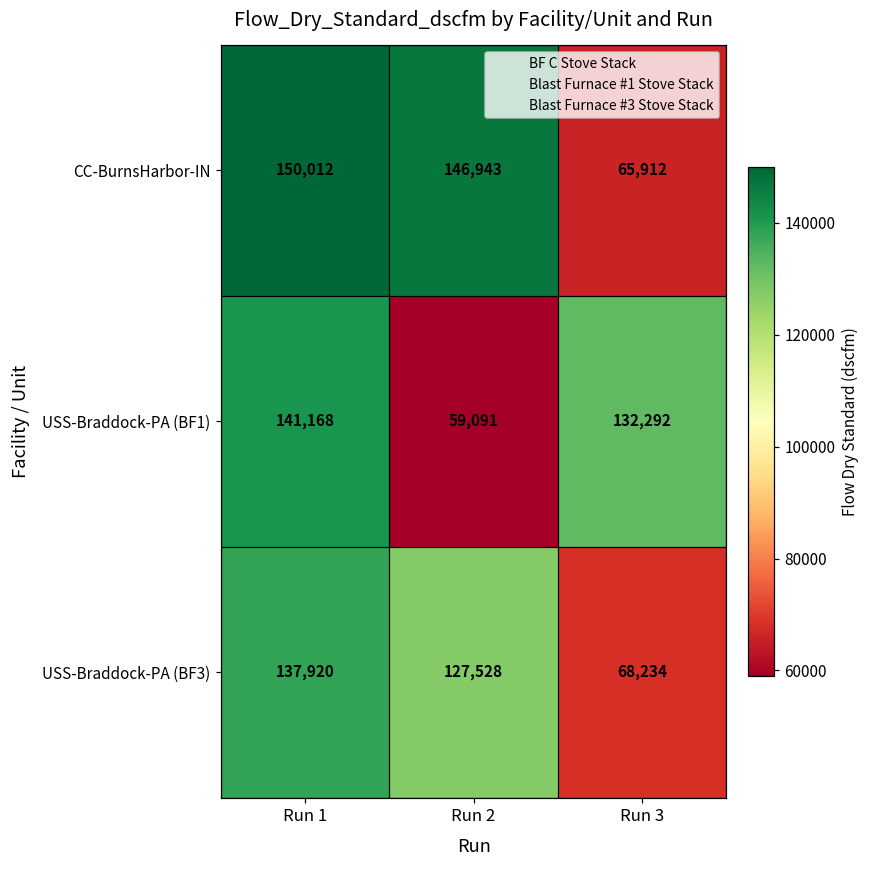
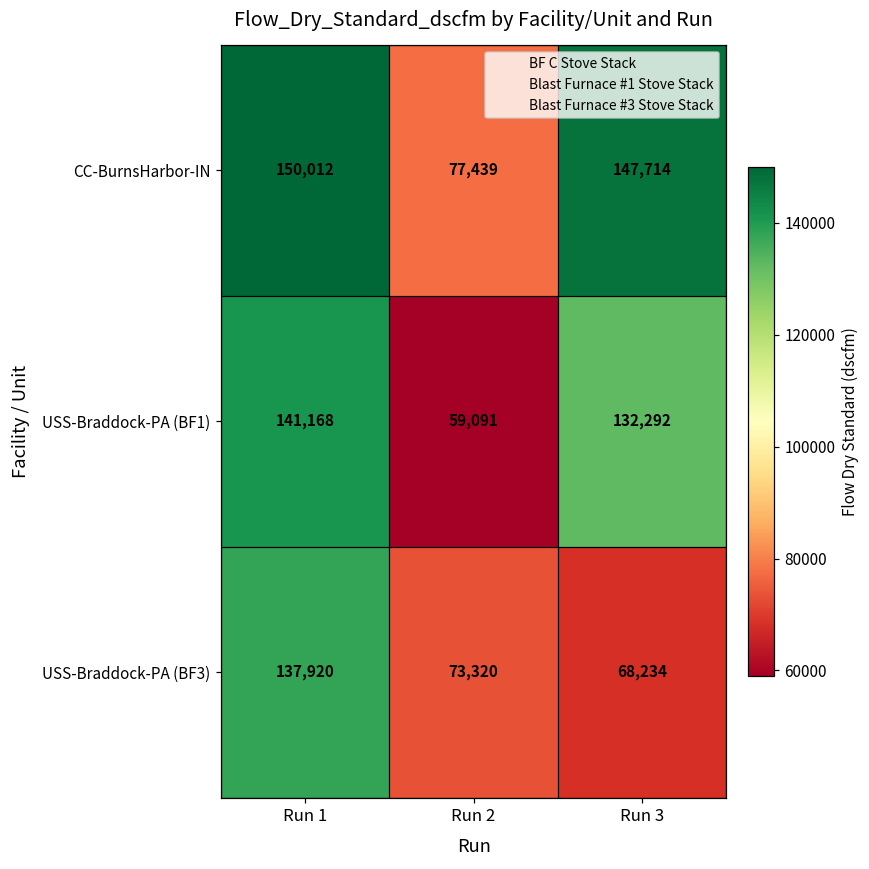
CC-BurnsHarbor-IN, Run 2: 146,943 -> 77,439
CC-BurnsHarbor-IN, Run 3: 65,912 -> 147,714
USS-Braddock-PA (BF3), Run 2: 127,528 -> 73,320
